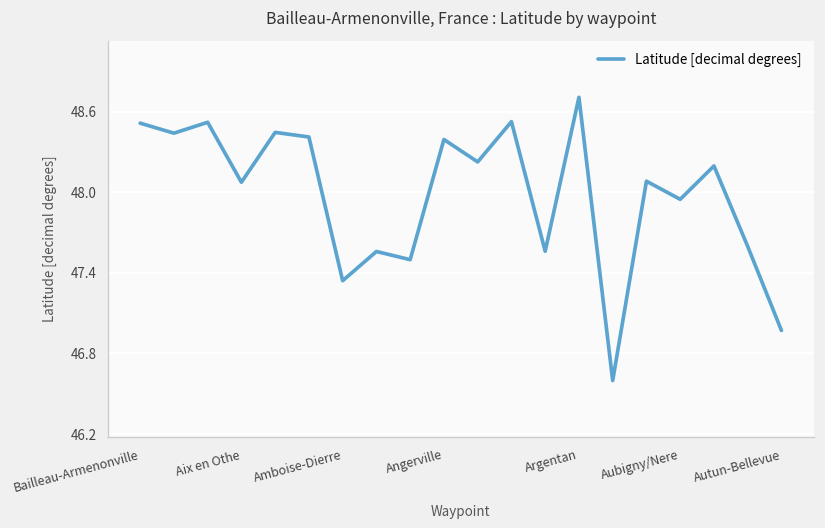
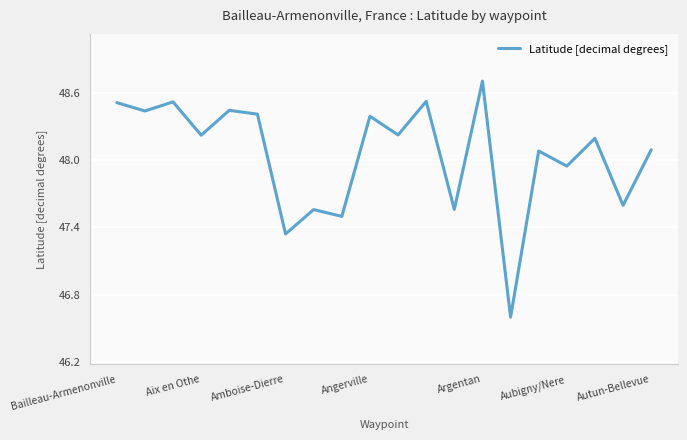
Aix en Othe: 48.08 -> 48.23
Autun-Bellevue: 46.97 -> 48.09
